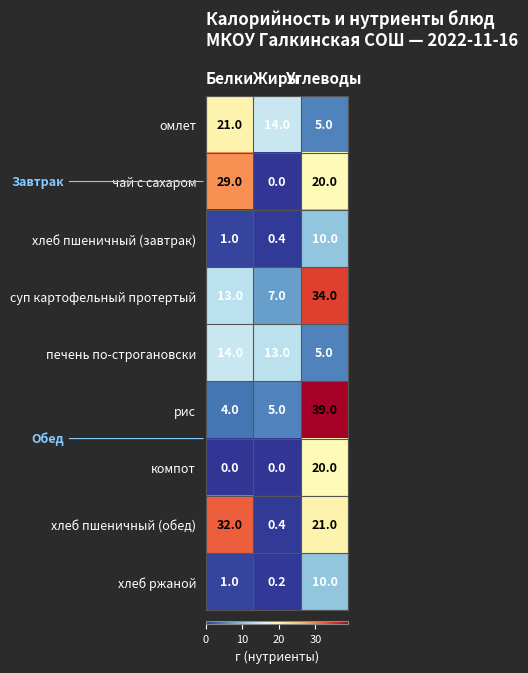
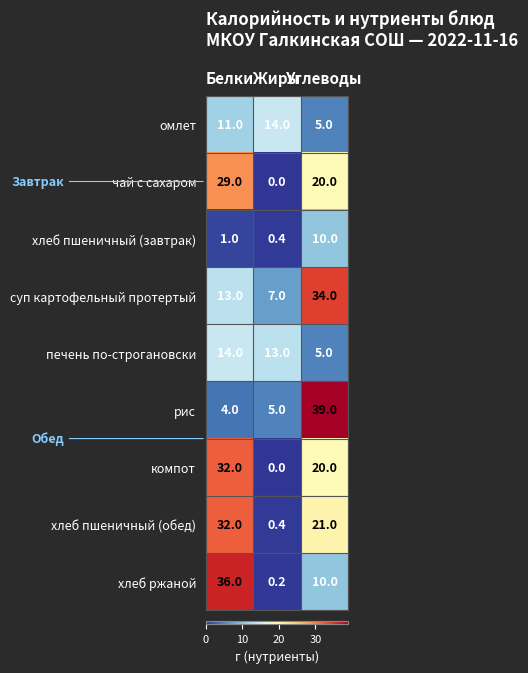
омлет, Белки: 21.0 -> 11.0
компот, Белки: 0.0 -> 32.0
хлеб ржаной, Белки: 1.0 -> 36.0
